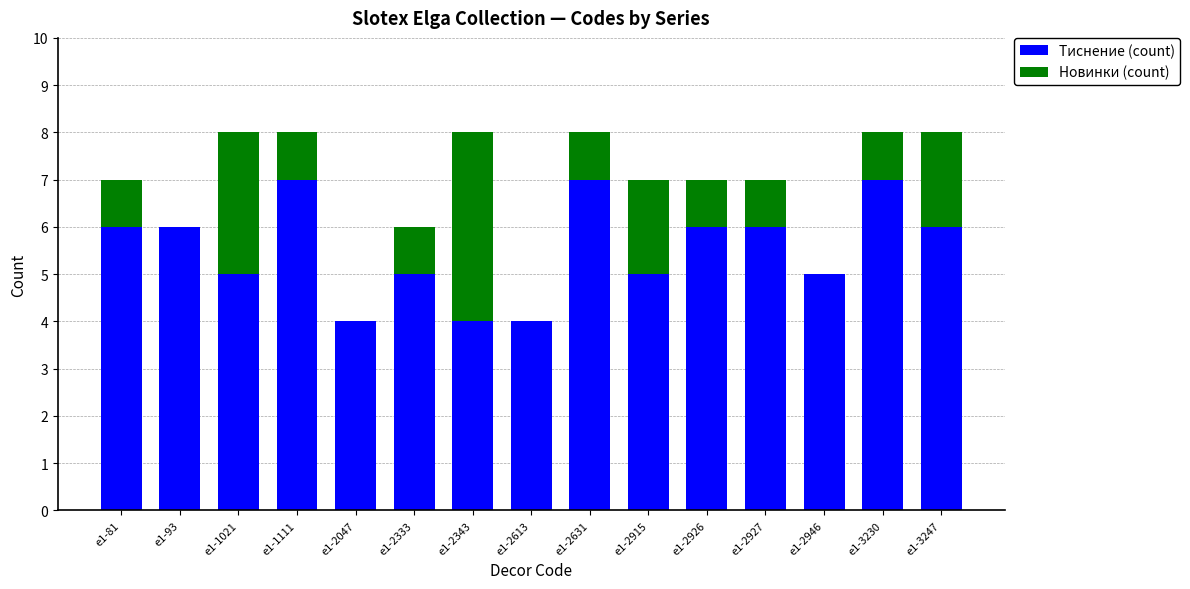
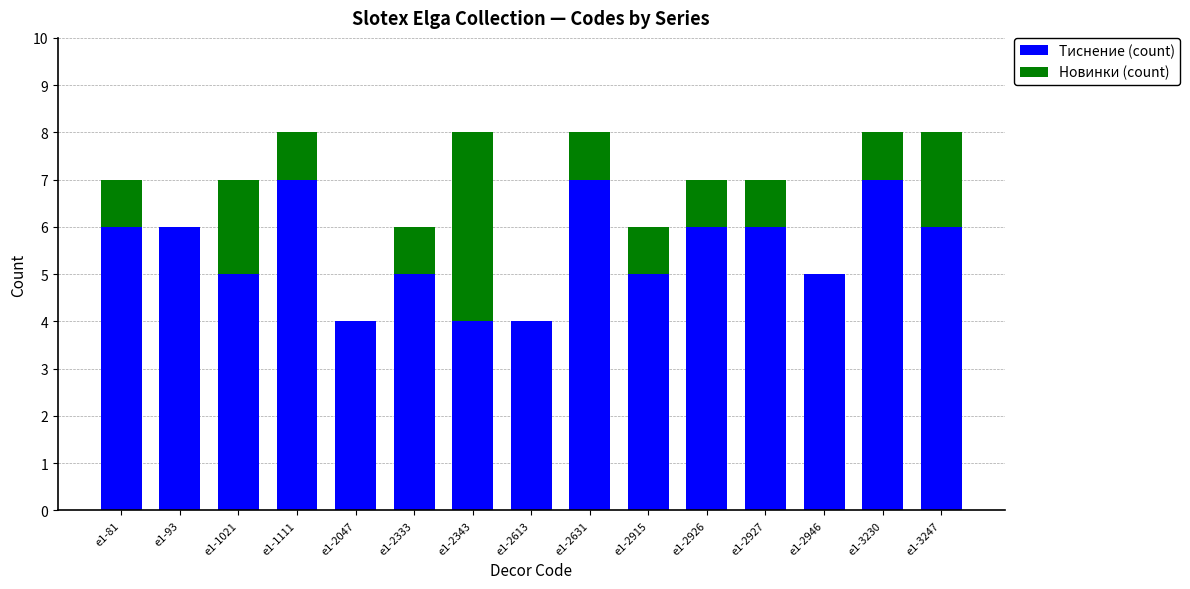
Новинки (count), e1-1021: 3 -> 2
Новинки (count), e1-2915: 2 -> 1
